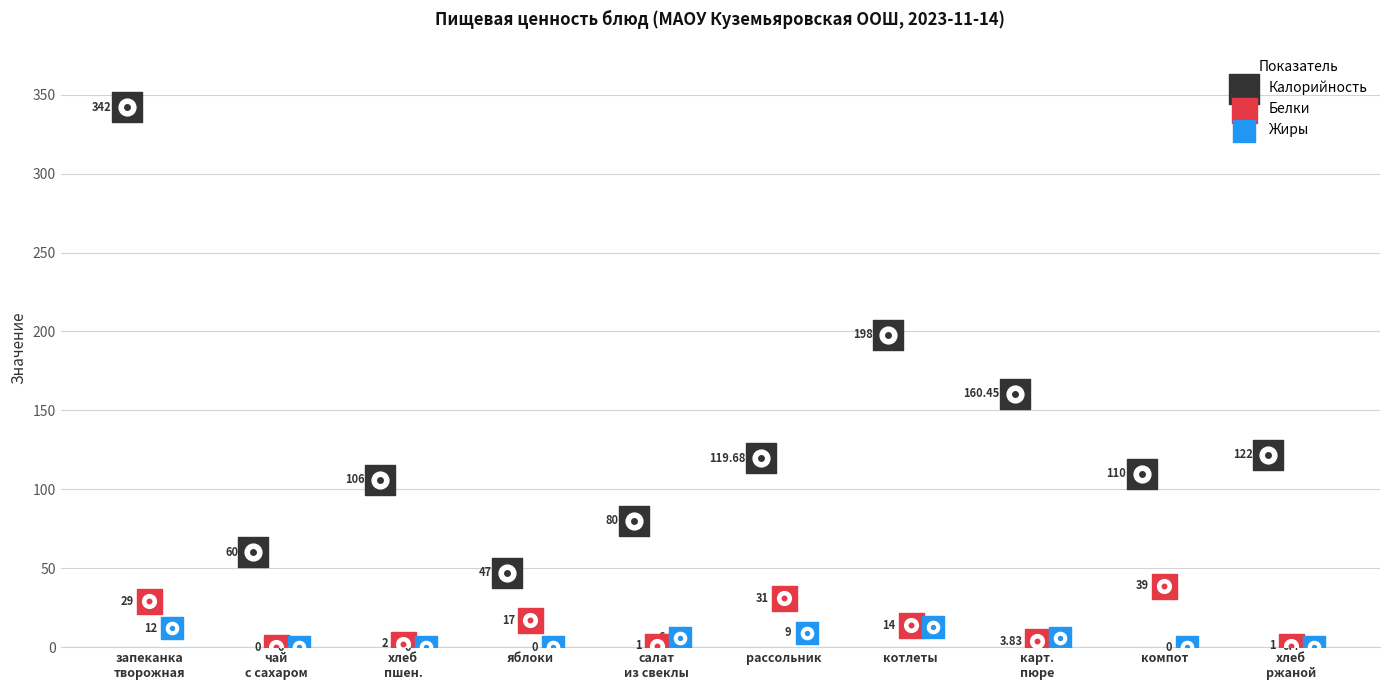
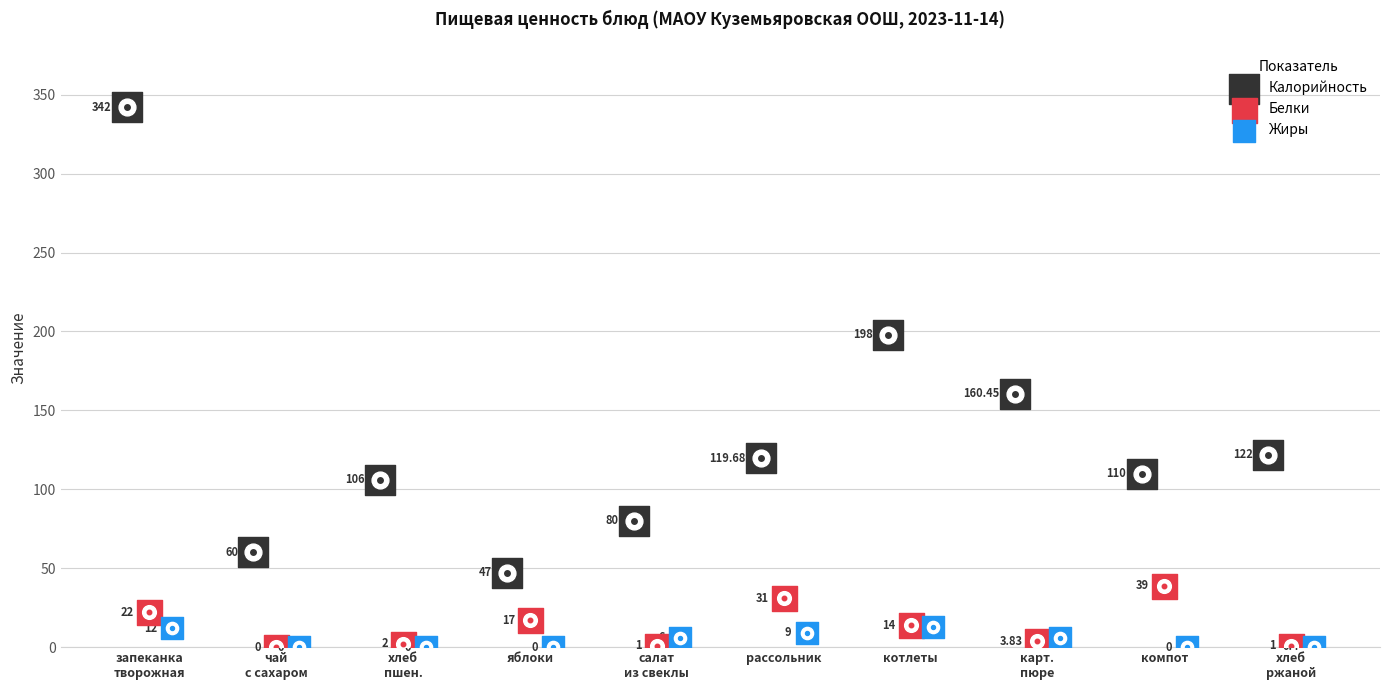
Белки, запеканка творожная: 29 -> 22
